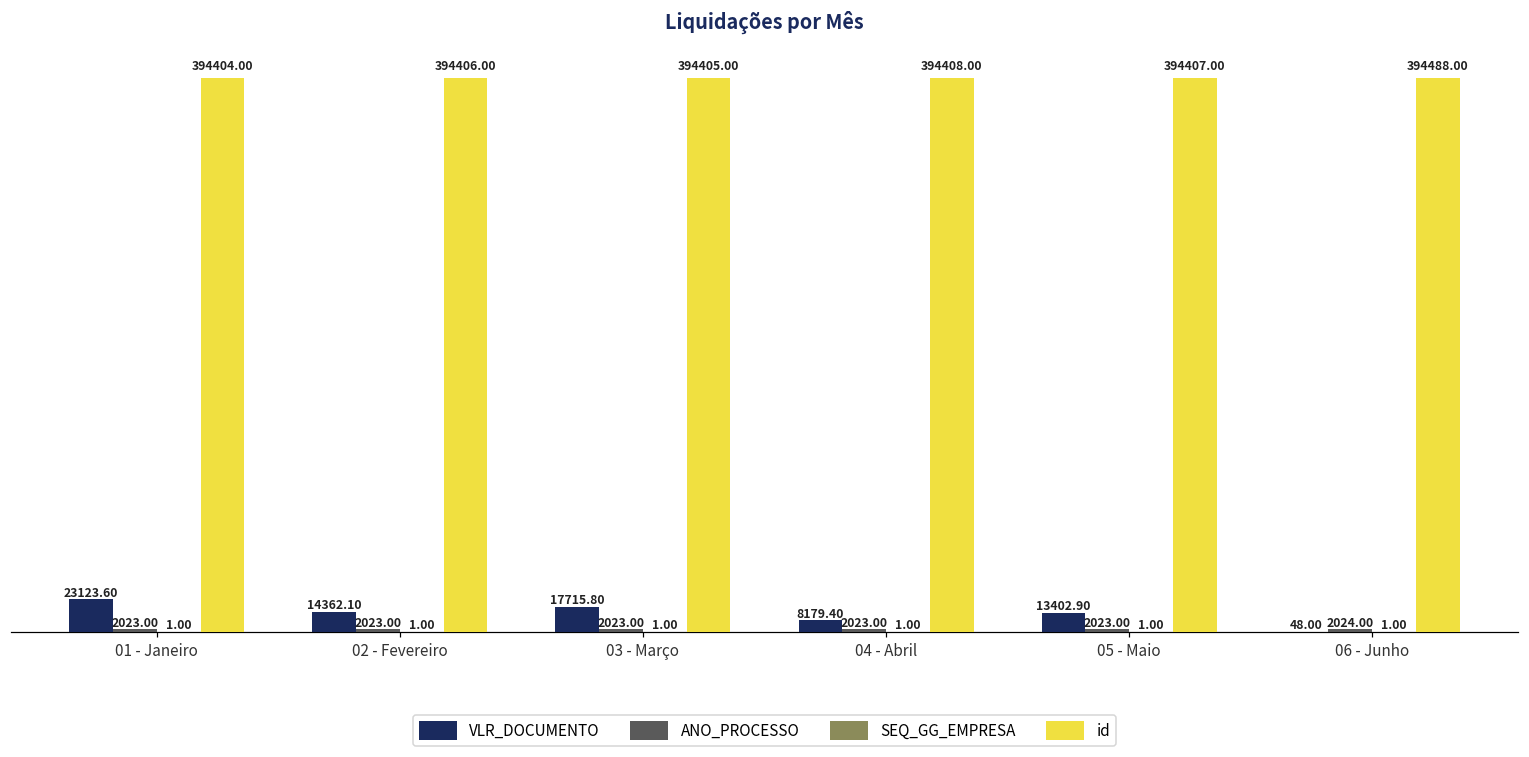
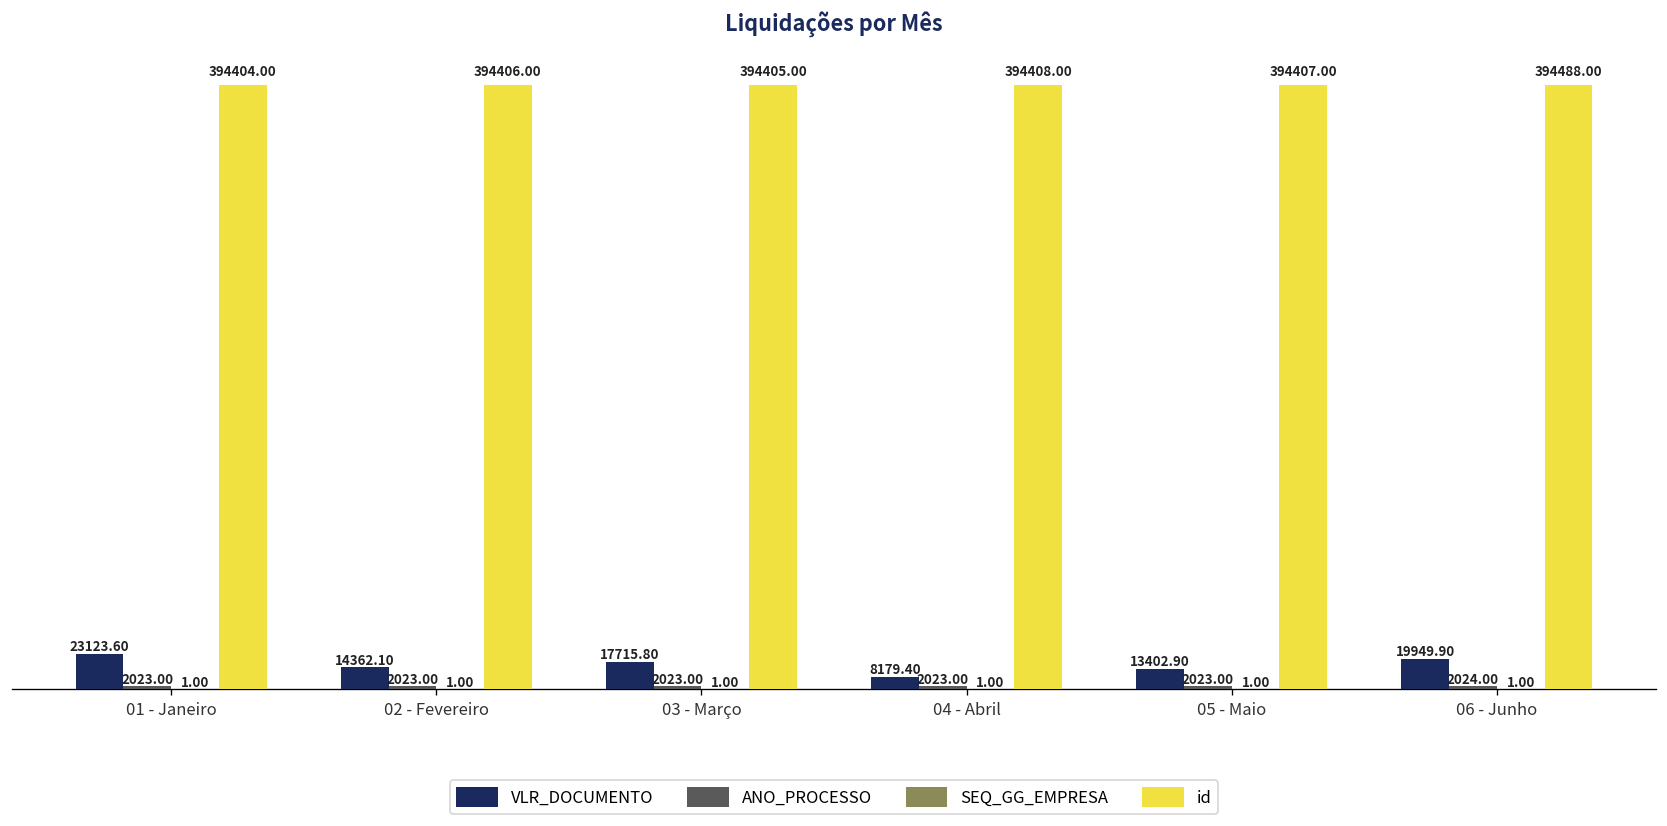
VLR_DOCUMENTO, 06 - Junho: 48.00 -> 19949.90
